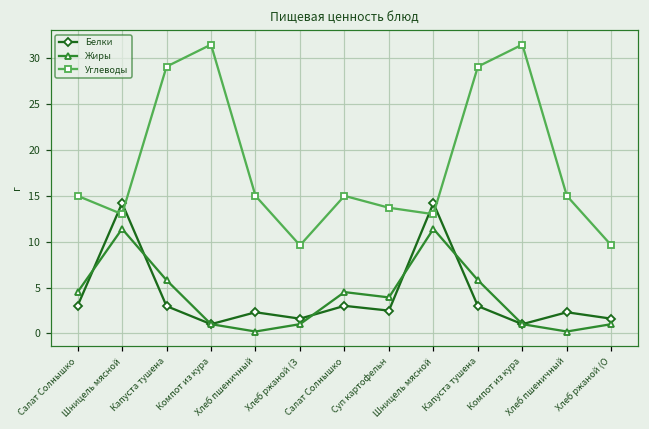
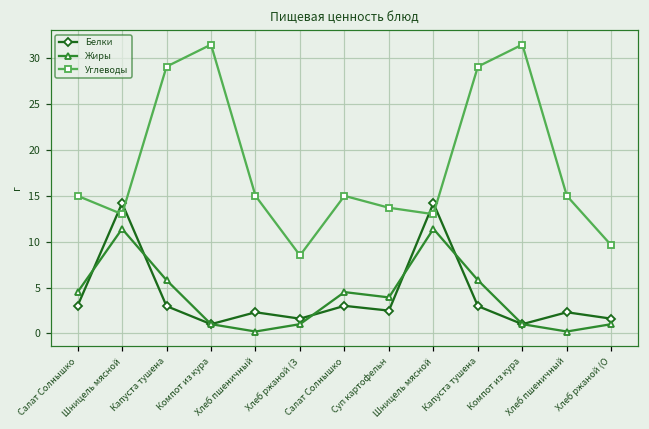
Углеводы, Хлеб ржаной (З: 10 -> 9
